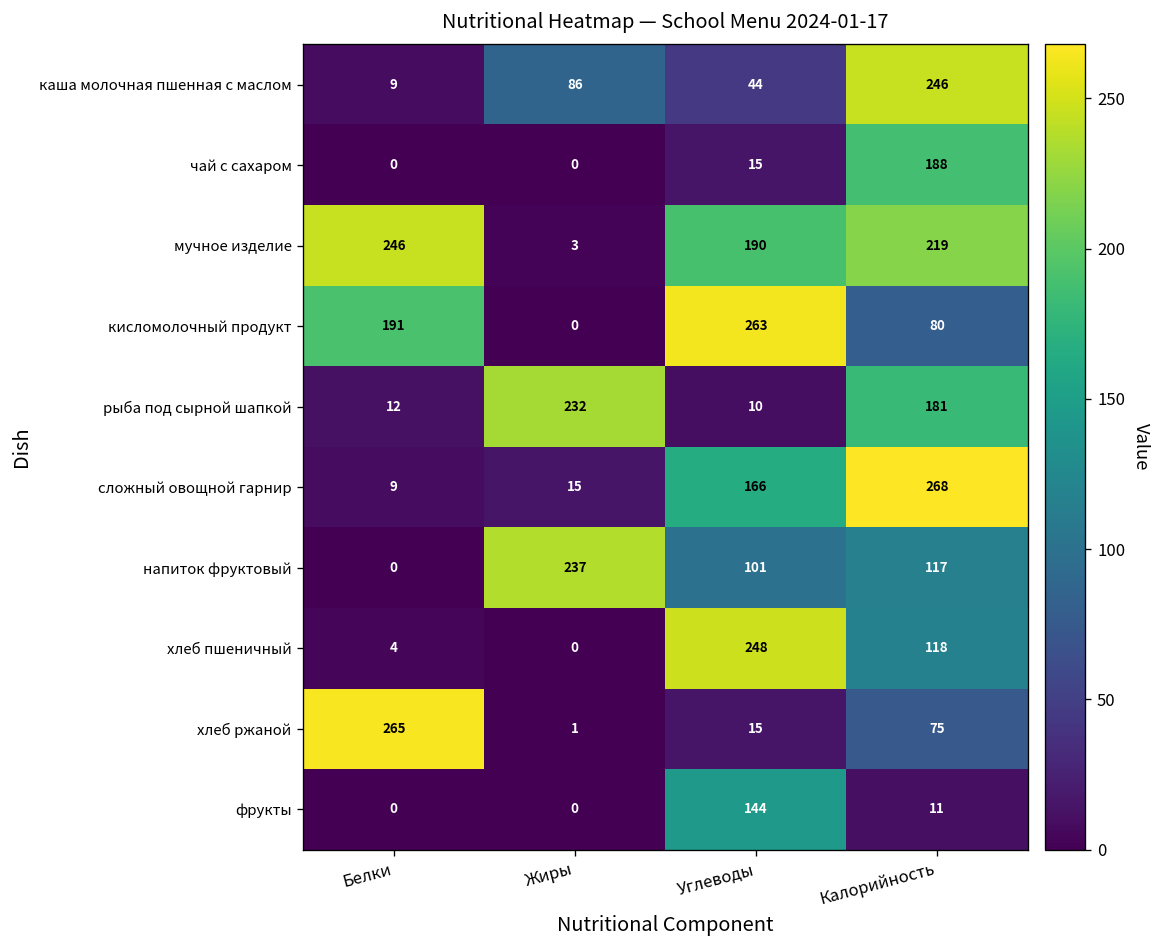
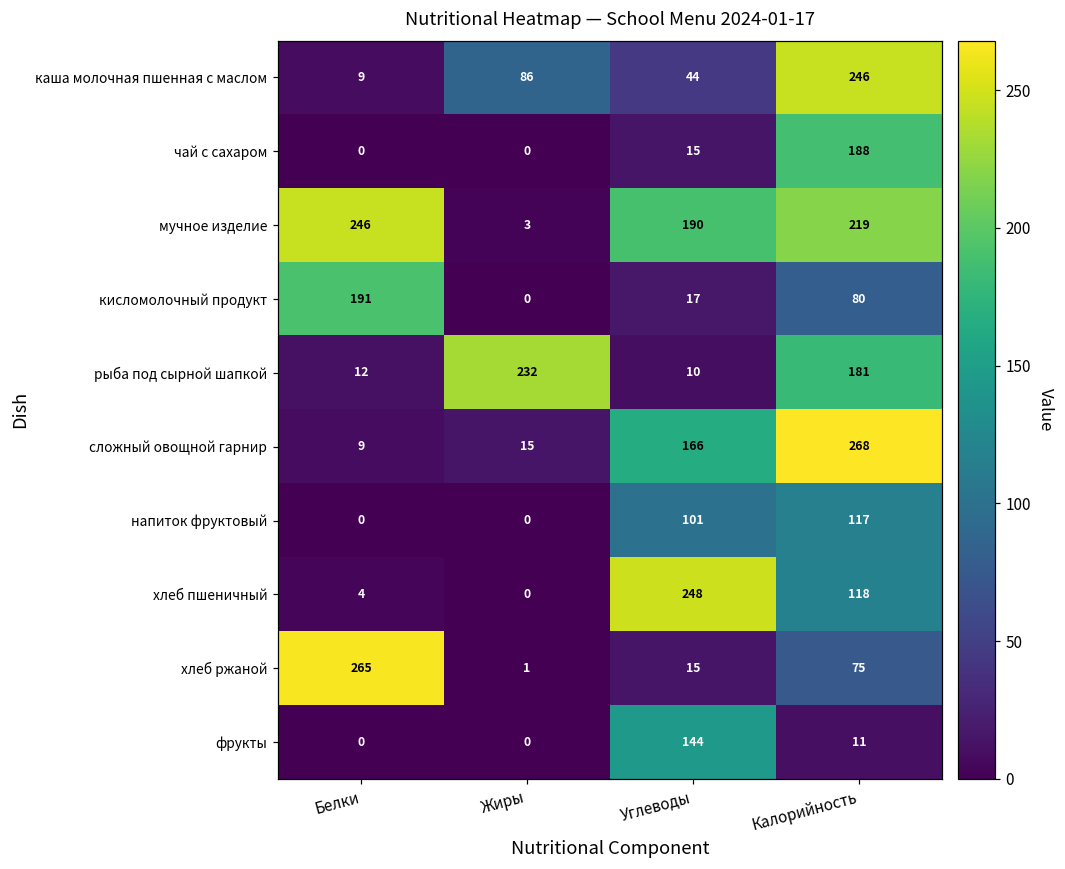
кисломолочный продукт, Углеводы: 263 -> 17
напиток фруктовый, Жиры: 237 -> 0
